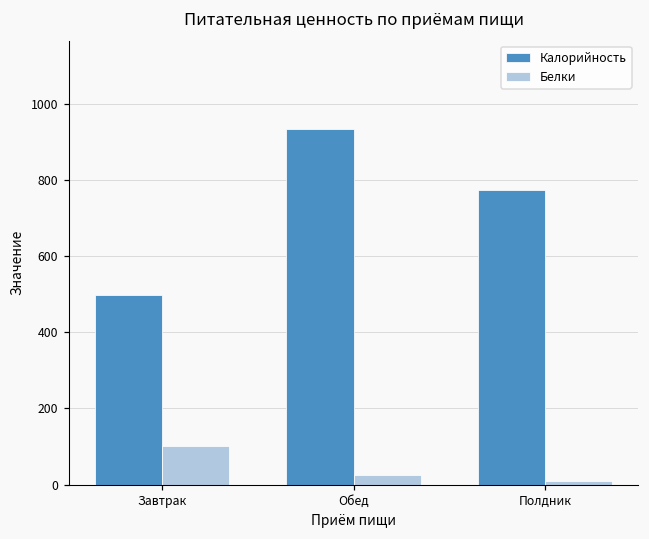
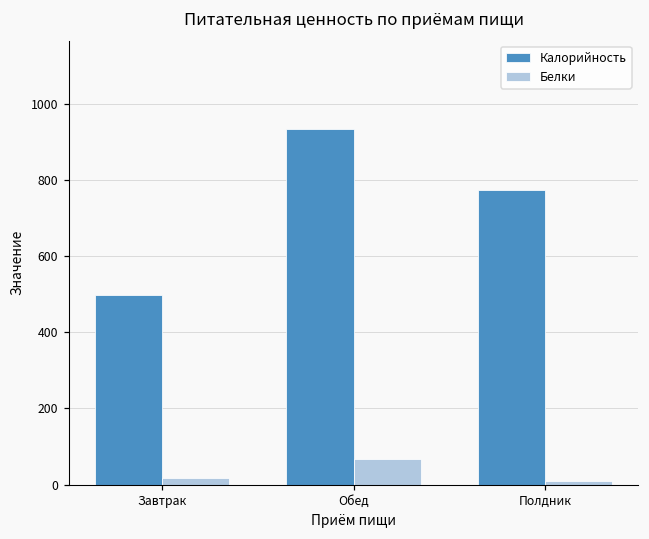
Белки, Завтрак: 100 -> 20
Белки, Обед: 20 -> 70
